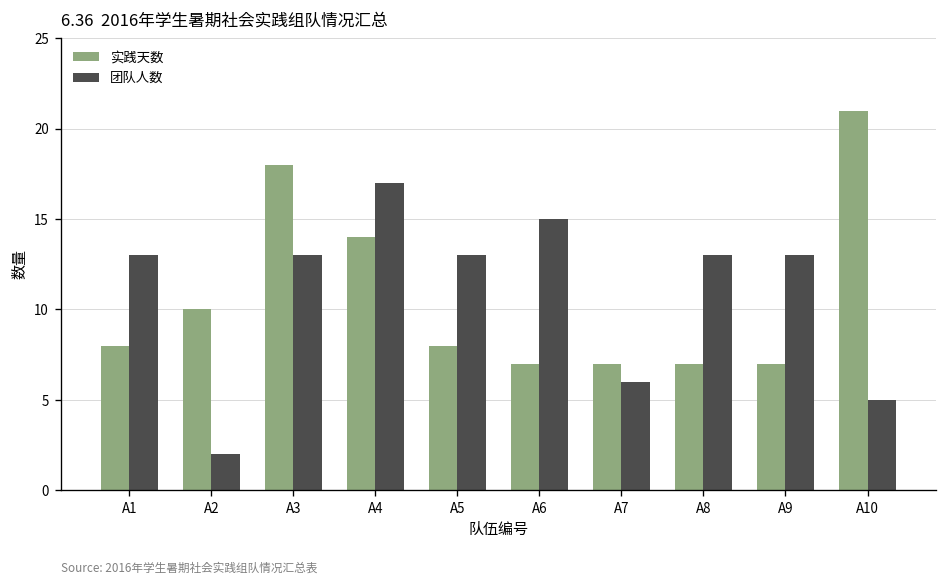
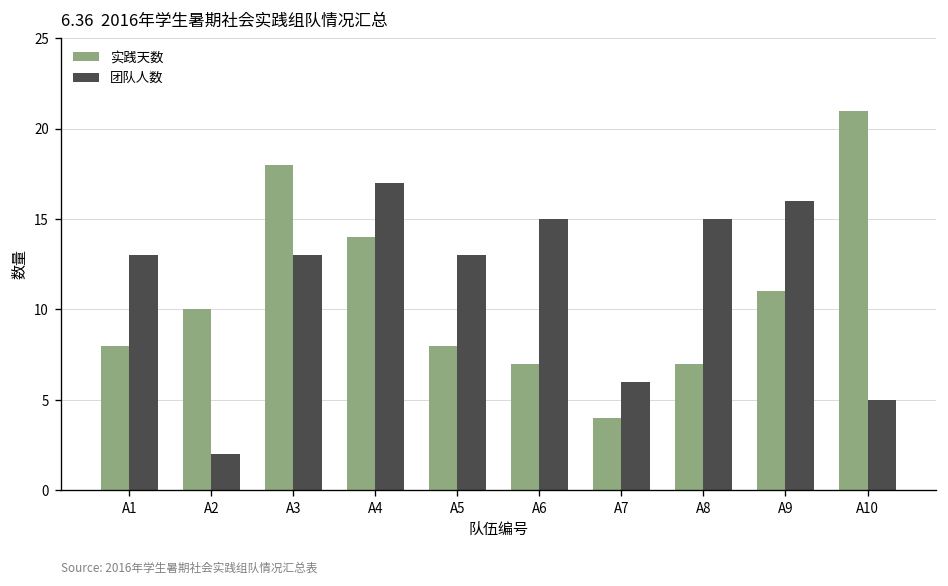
实践天数, A7: 7 -> 4
团队人数, A8: 13 -> 15
实践天数, A9: 7 -> 11
团队人数, A9: 13 -> 16
